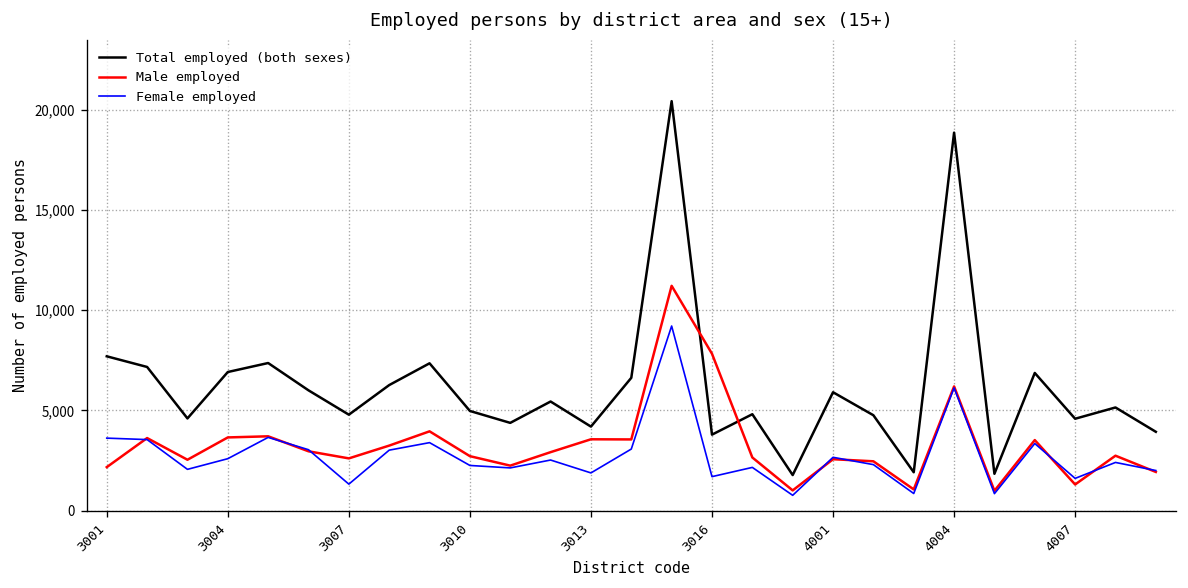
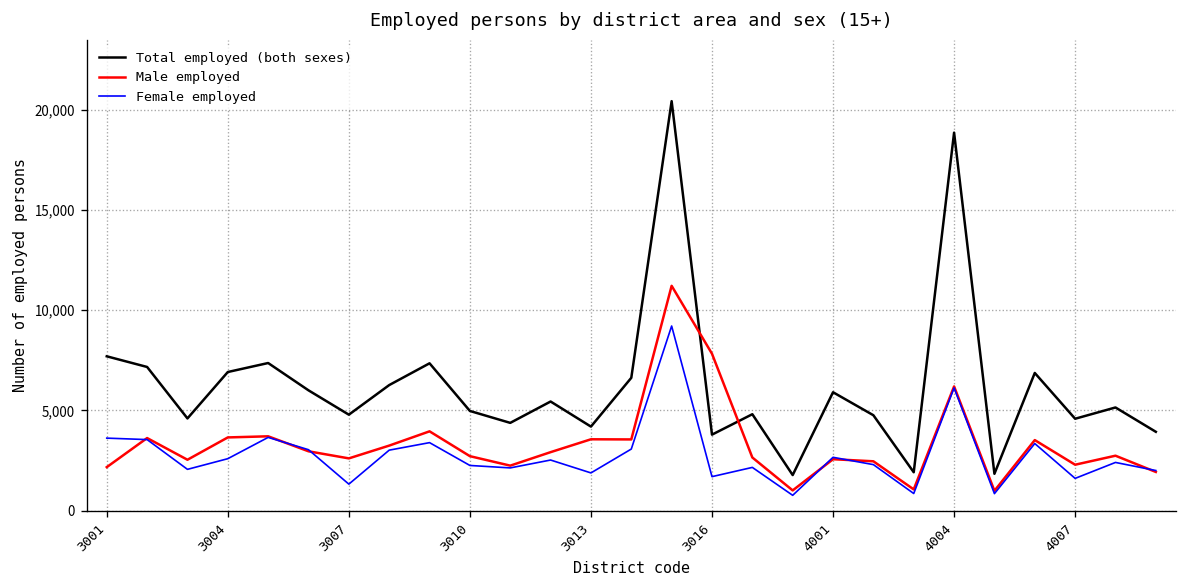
Male employed, 4007: 1,300 -> 2,300
